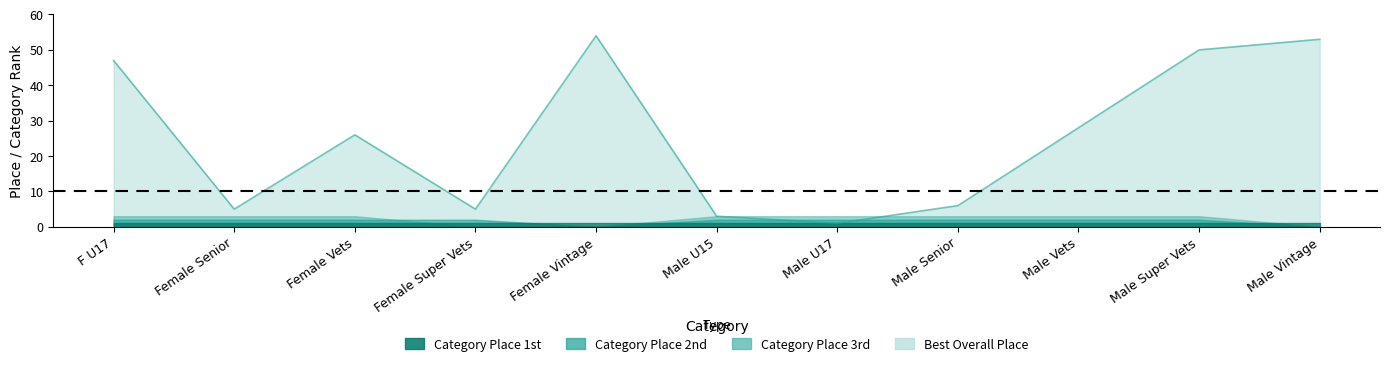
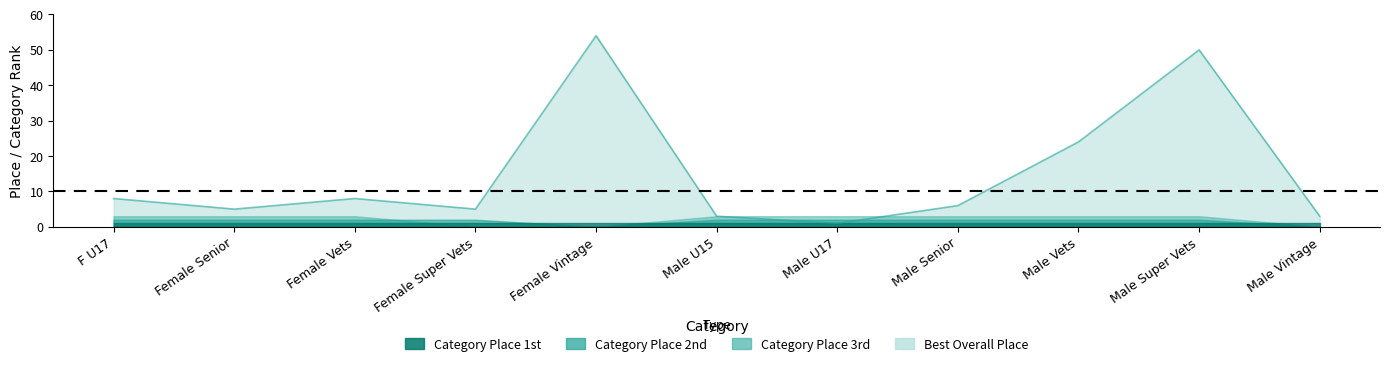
Best Overall Place, F U17: 47 -> 8
Best Overall Place, Female Vets: 26 -> 8
Best Overall Place, Male Vets: 28 -> 24
Best Overall Place, Male Vintage: 53 -> 3
